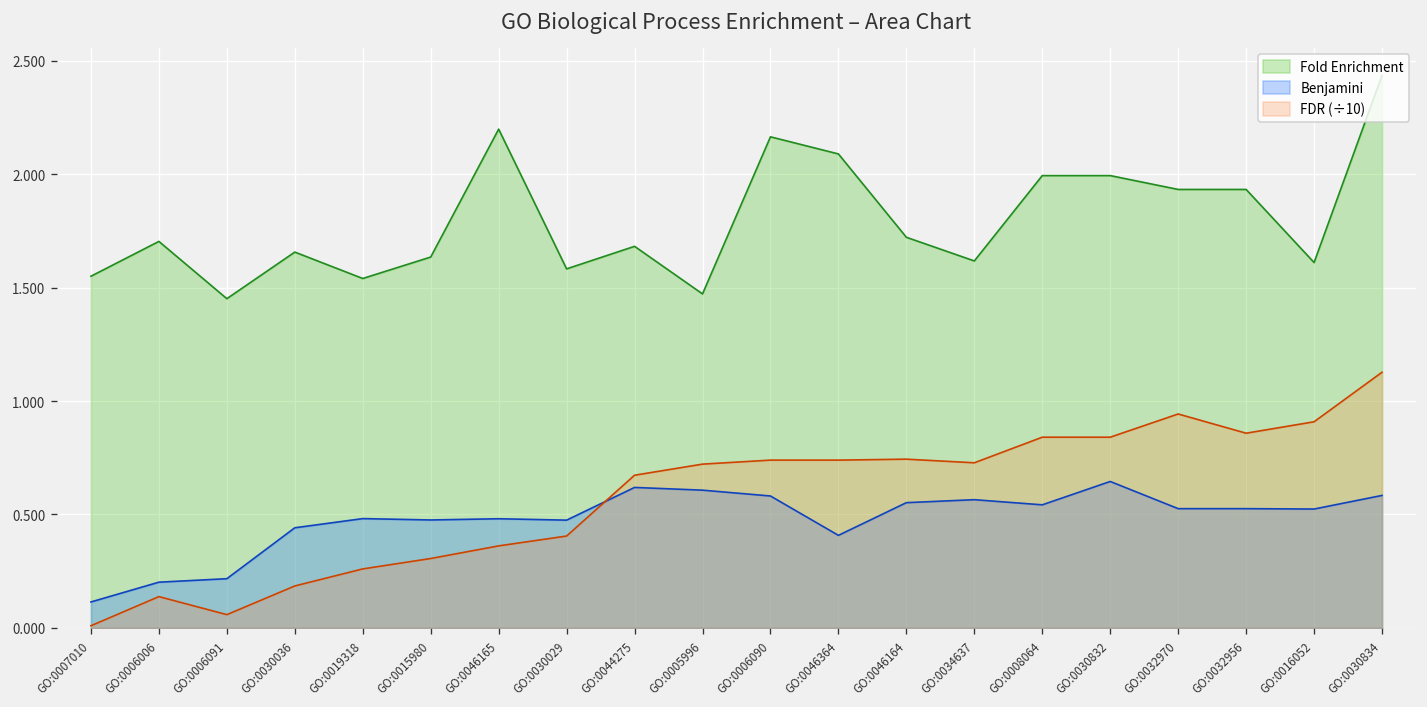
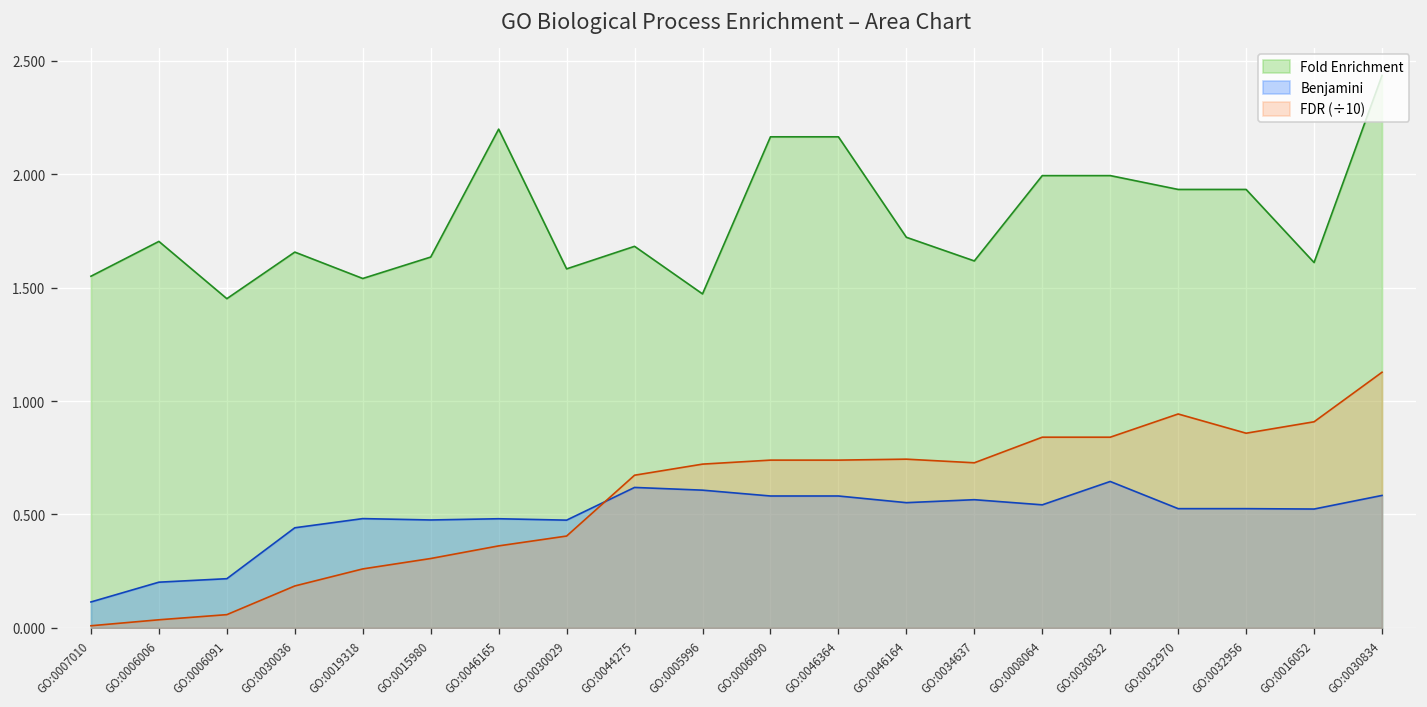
FDR (÷10), GO:0006006: 0.14 -> 0.04
Fold Enrichment, GO:0046364: 2.09 -> 2.16
Benjamini, GO:0046364: 0.41 -> 0.58
